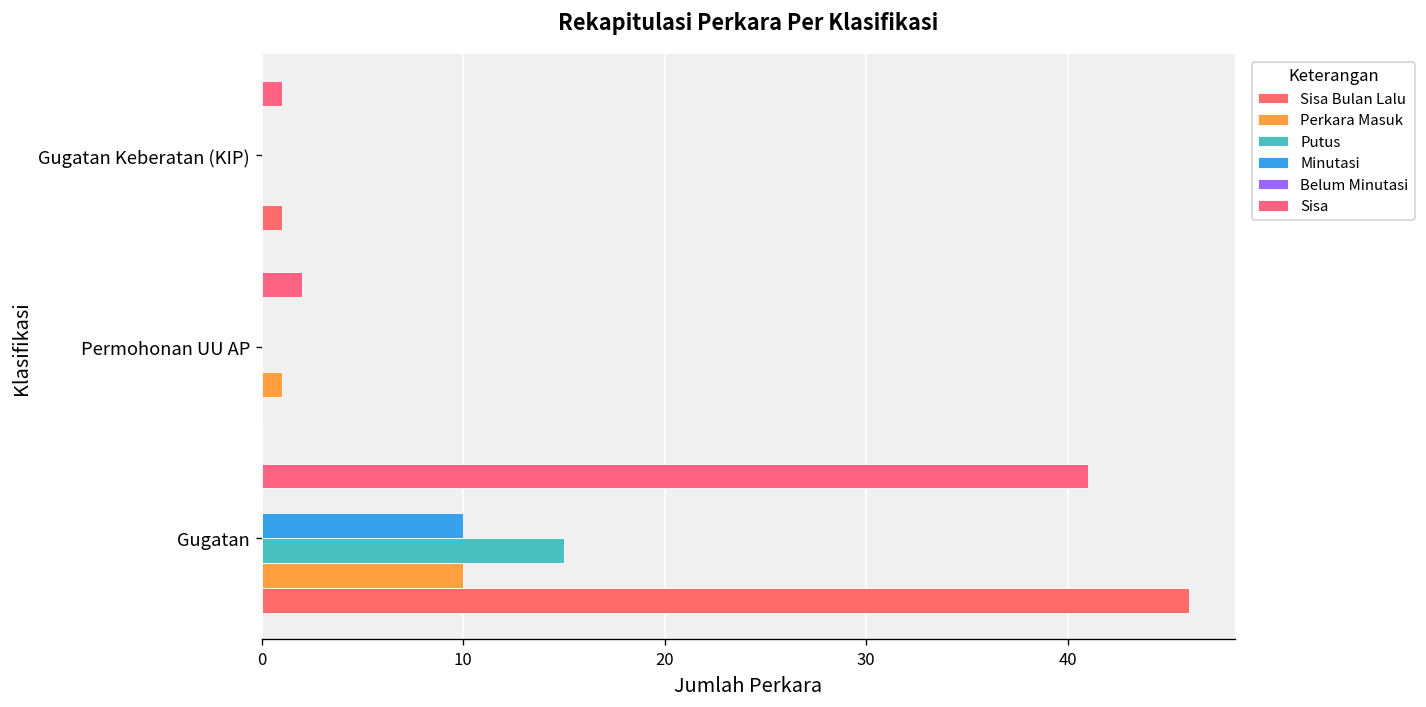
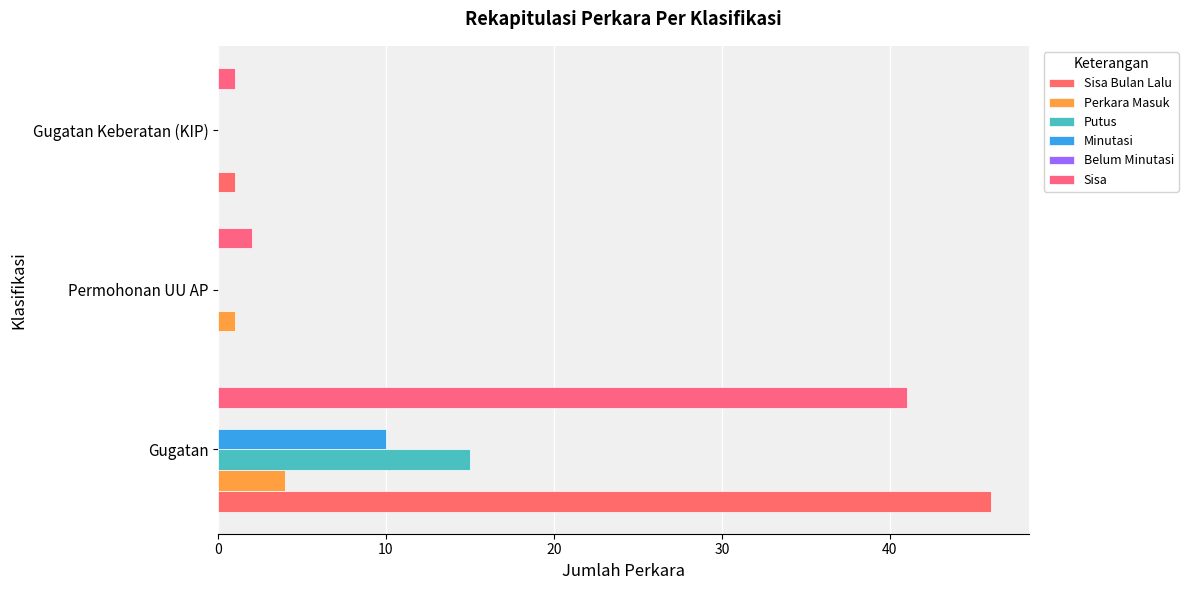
Perkara Masuk, Gugatan: 10 -> 4
